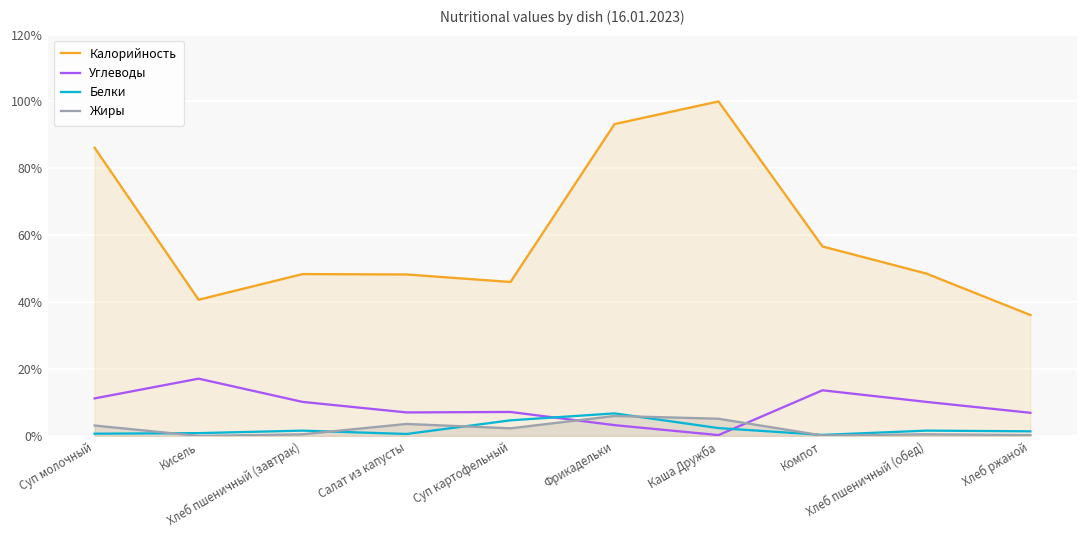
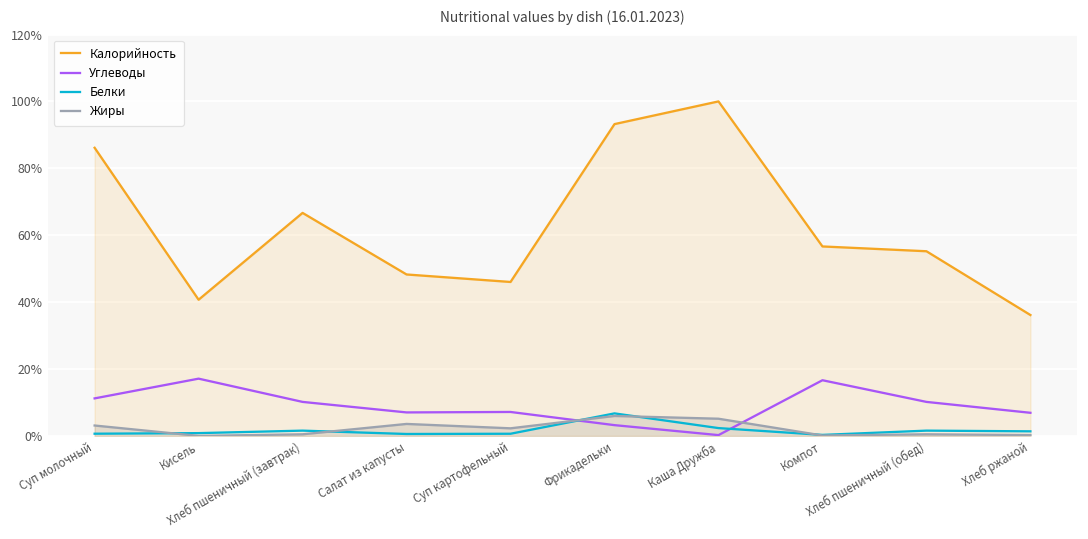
Калорийность, Хлеб пшеничный (завтрак): 48% -> 67%
Белки, Суп картофельный: 5% -> 1%
Углеводы, Компот: 14% -> 17%
Калорийность, Хлеб пшеничный (обед): 49% -> 55%
